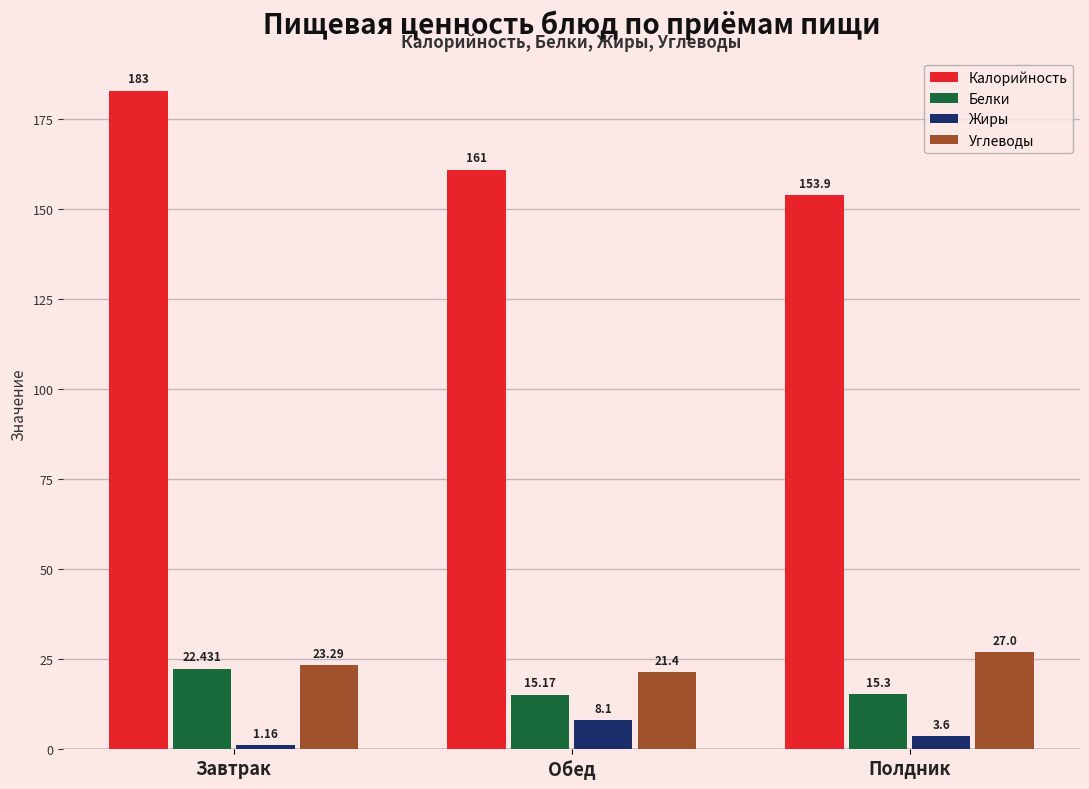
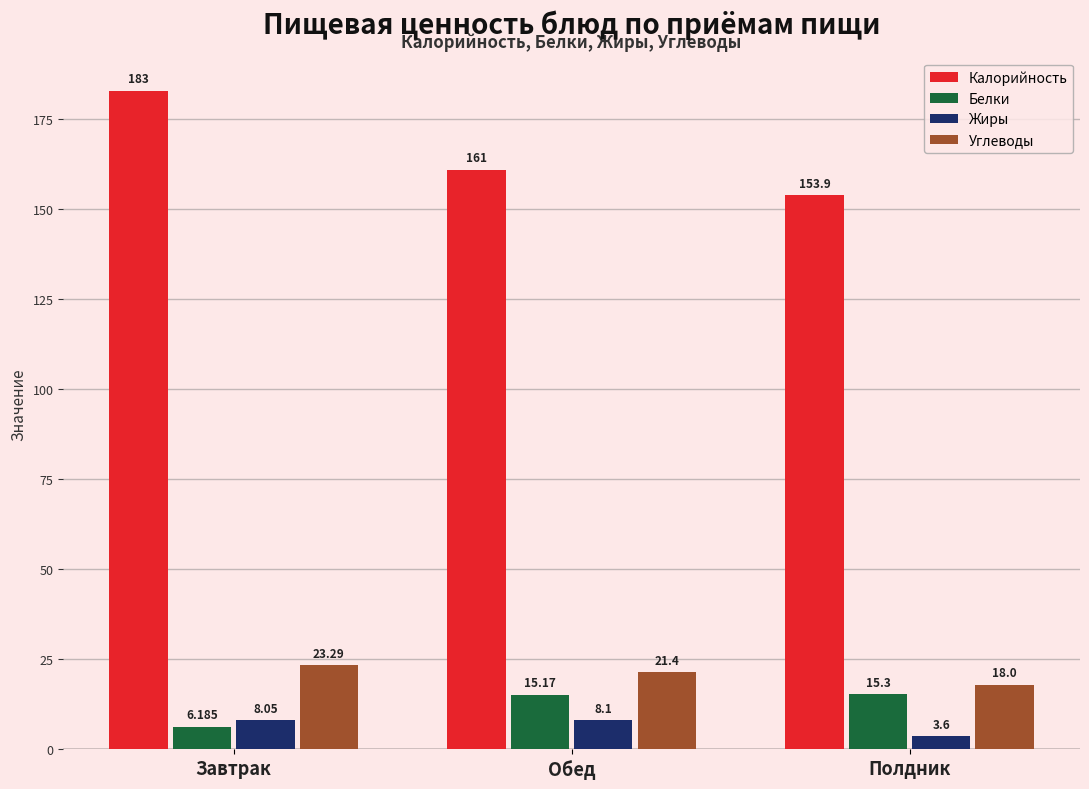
Белки, Завтрак: 22.431 -> 6.185
Жиры, Завтрак: 1.16 -> 8.05
Углеводы, Полдник: 27.0 -> 18.0
